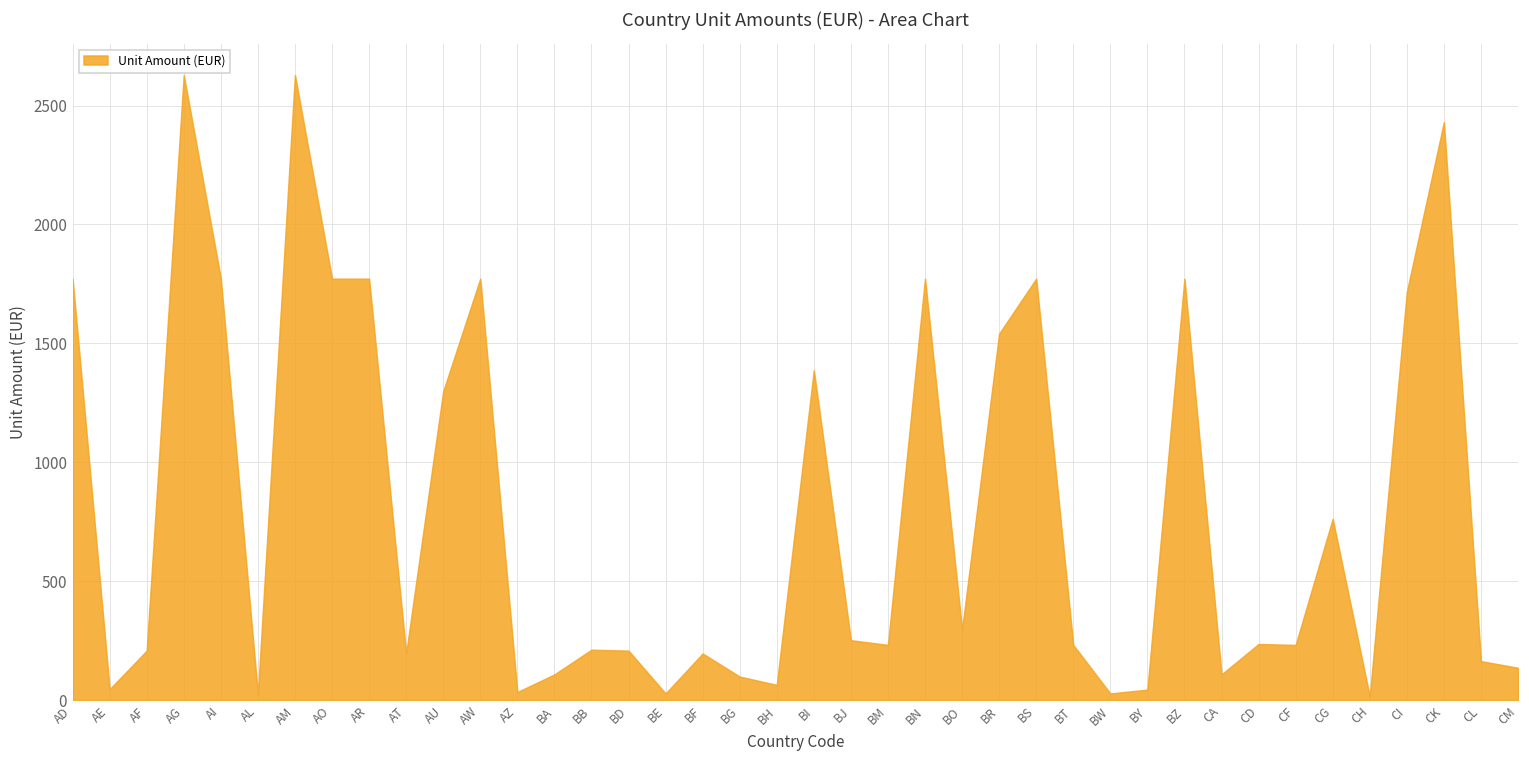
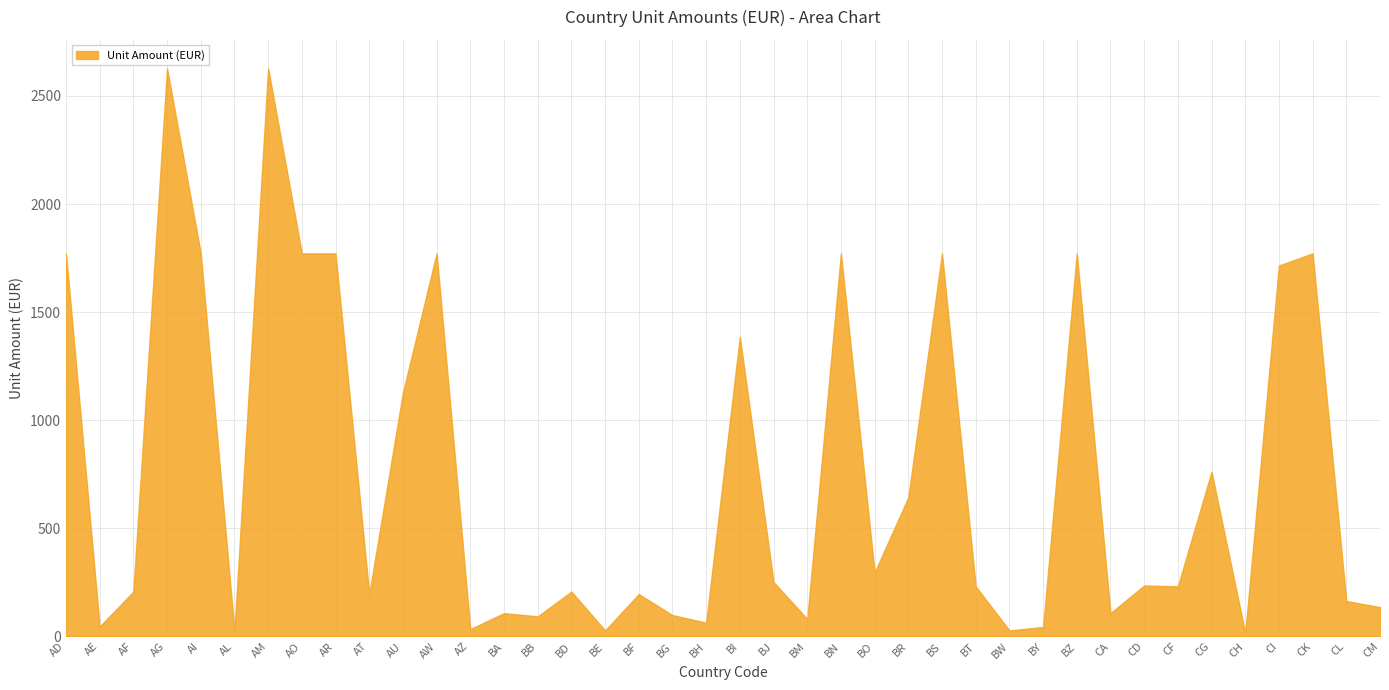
AU: 1300 -> 1130
BB: 210 -> 90
BM: 230 -> 80
BR: 1540 -> 640
CK: 2430 -> 1770
